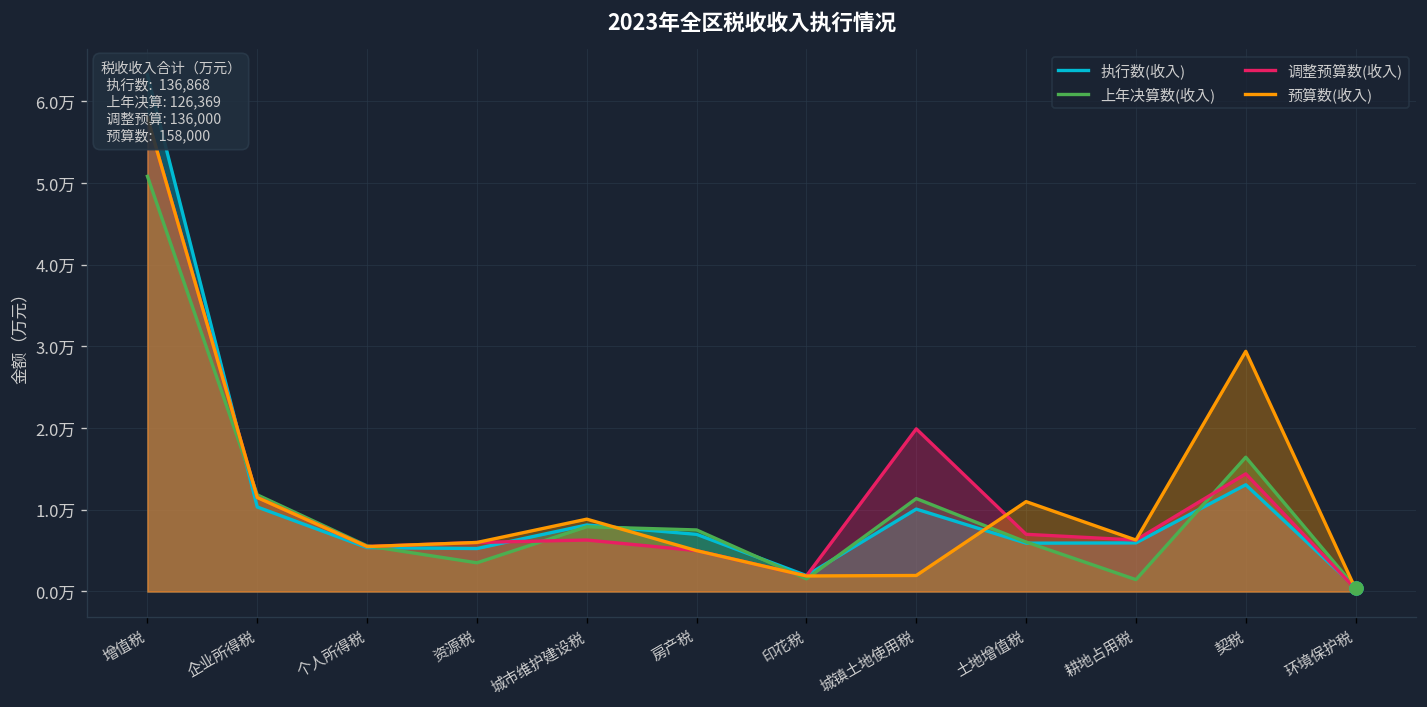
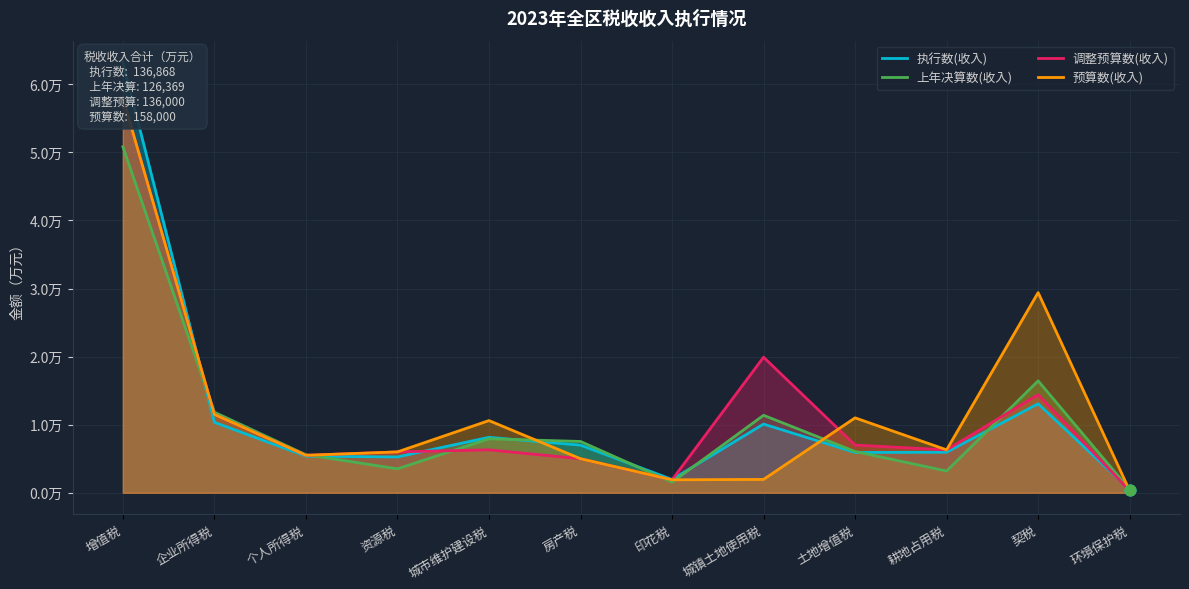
预算数(收入), 城市维护建设税: 0.9万 -> 1.1万
上年决算数(收入), 耕地占用税: 0.1万 -> 0.3万
